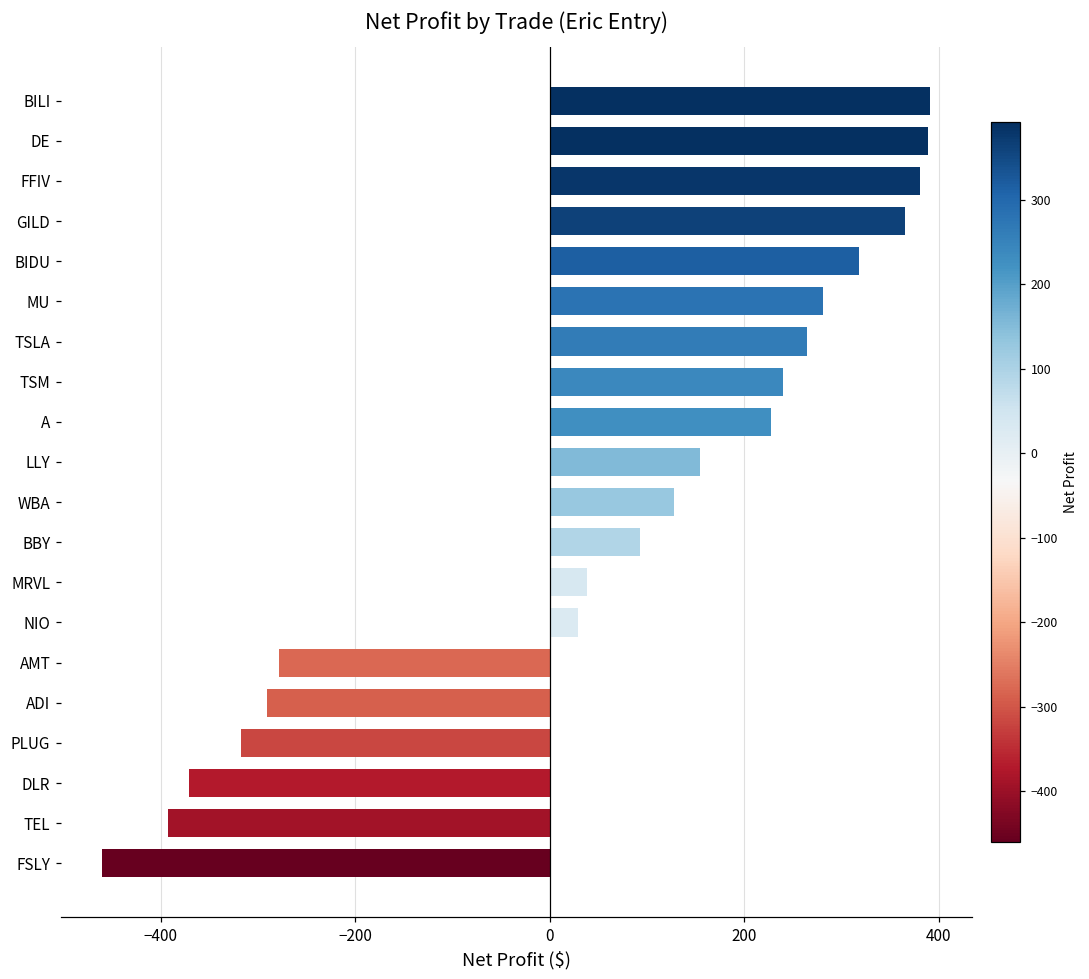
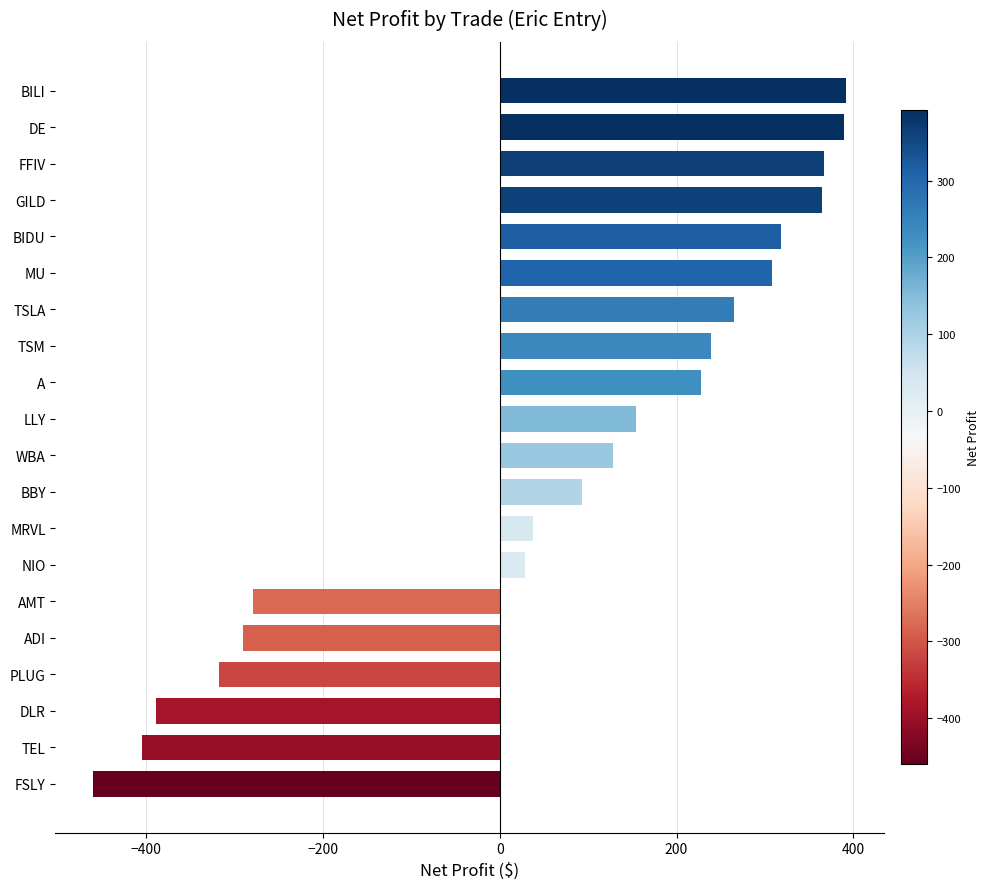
FFIV: 380 -> 370
MU: 280 -> 310
DLR: -370 -> -390
TEL: -390 -> -400
